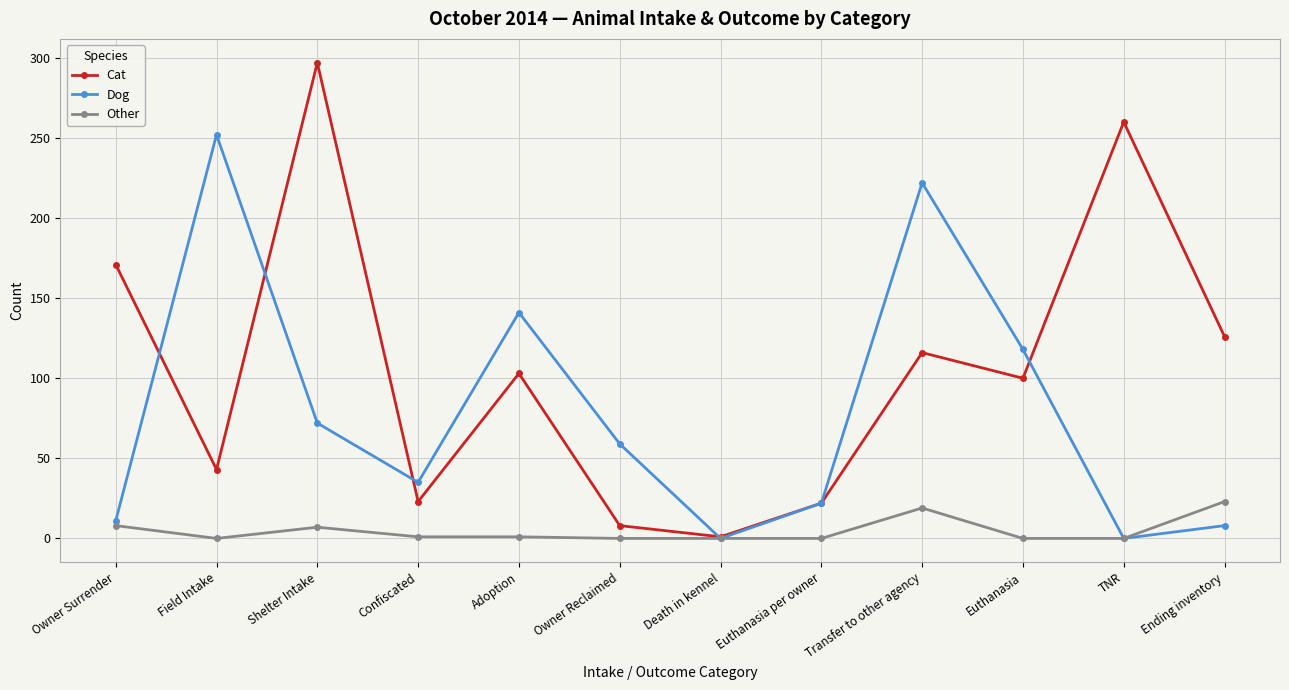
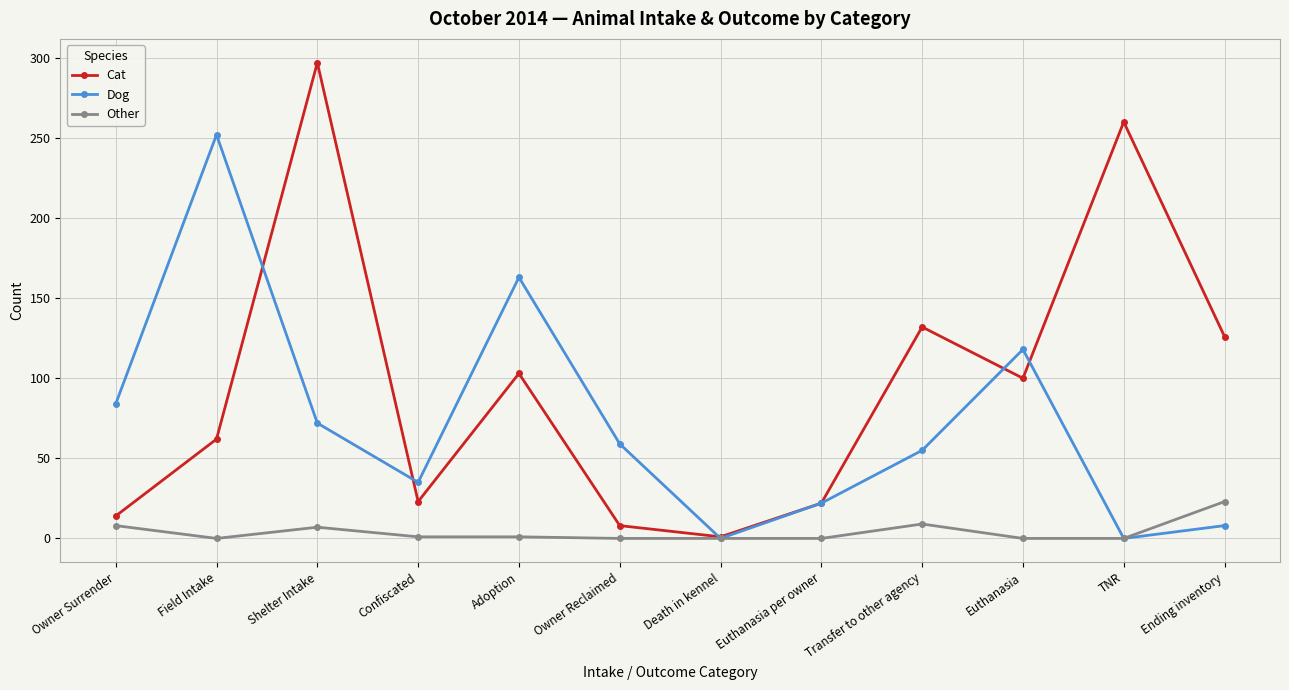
Cat, Owner Surrender: 171 -> 14
Dog, Owner Surrender: 11 -> 84
Cat, Field Intake: 43 -> 62
Dog, Adoption: 141 -> 163
Cat, Transfer to other agency: 116 -> 132
Dog, Transfer to other agency: 222 -> 55
Other, Transfer to other agency: 19 -> 9
